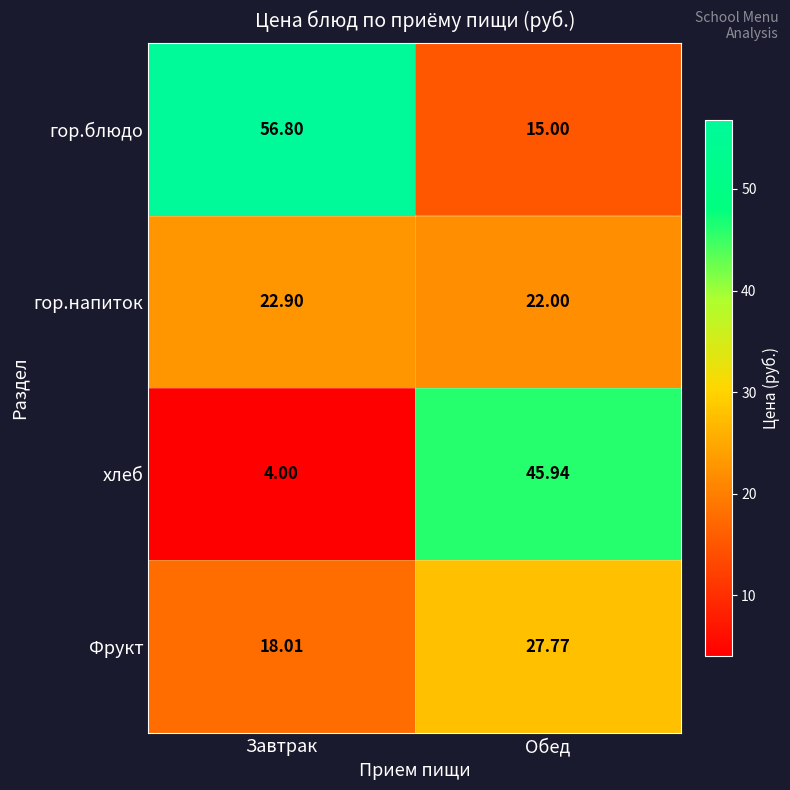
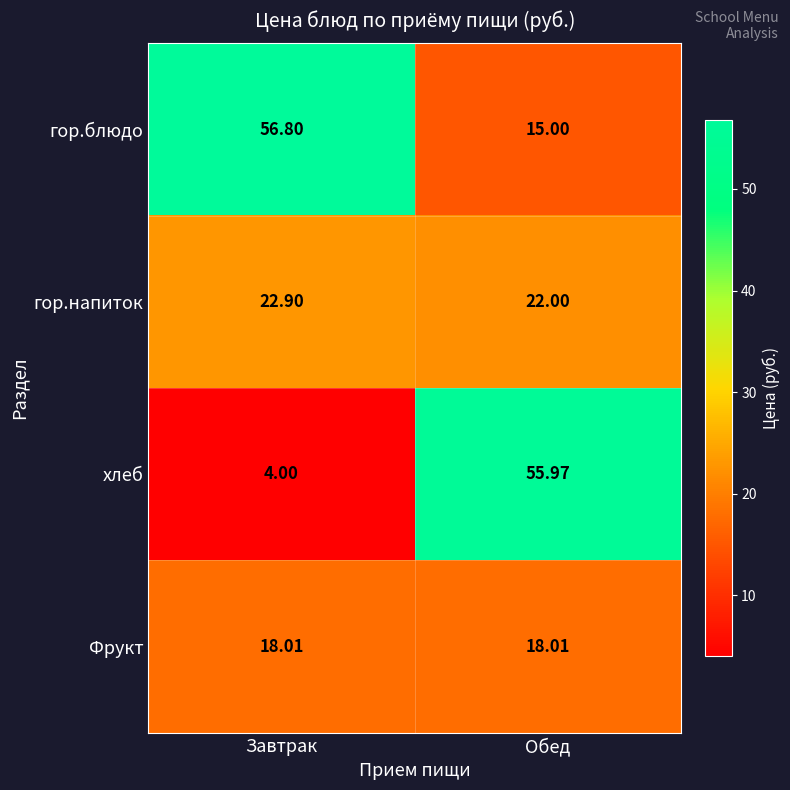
хлеб, Обед: 45.94 -> 55.97
Фрукт, Обед: 27.77 -> 18.01
